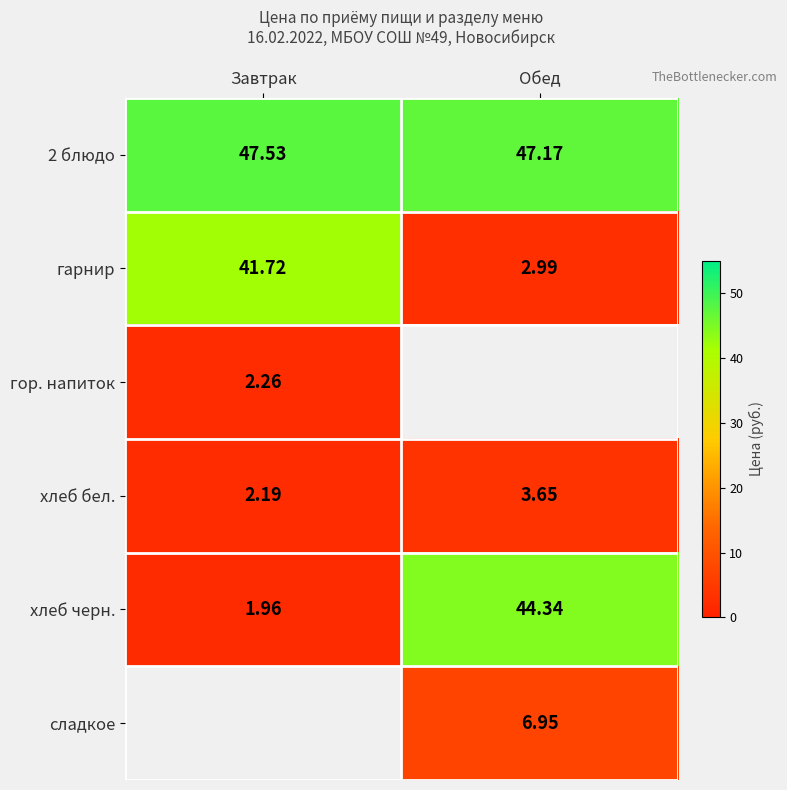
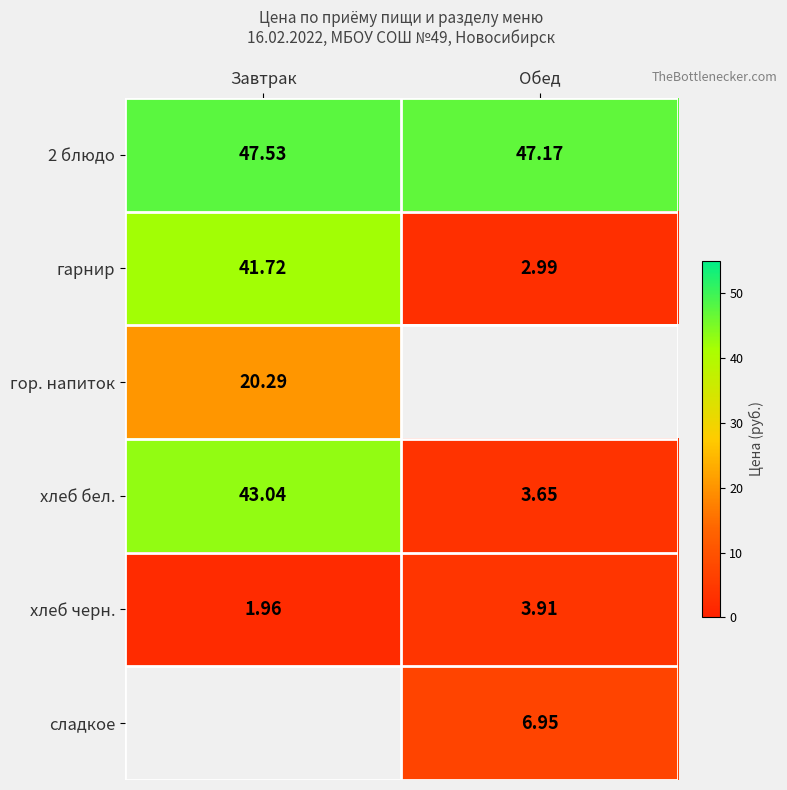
гор. напиток, Завтрак: 2.26 -> 20.29
хлеб бел., Завтрак: 2.19 -> 43.04
хлеб черн., Обед: 44.34 -> 3.91
